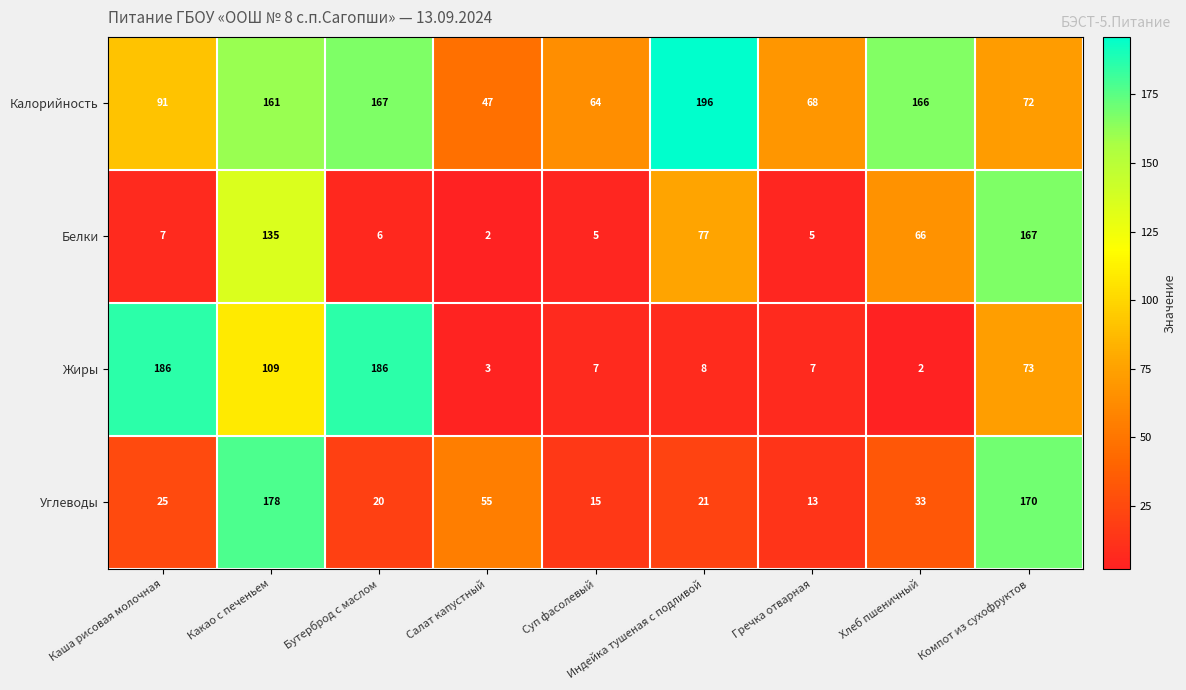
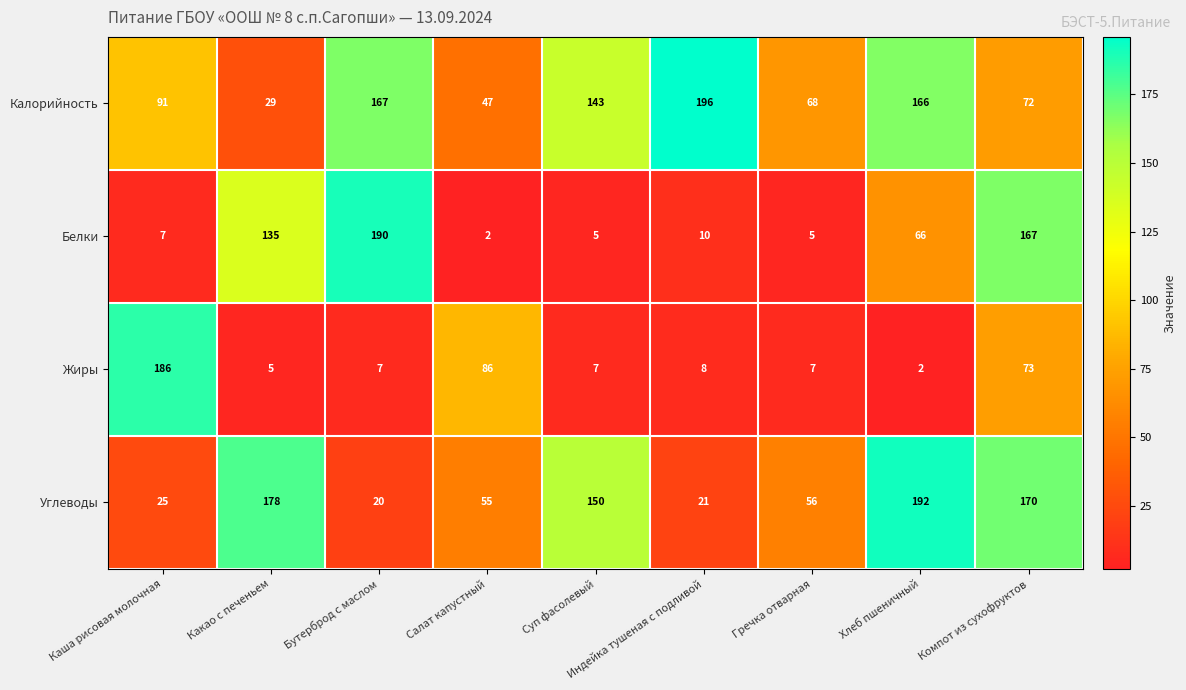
Калорийность, Какао с печеньем: 161 -> 29
Калорийность, Суп фасолевый: 64 -> 143
Белки, Бутерброд с маслом: 6 -> 190
Белки, Индейка тушеная с подливой: 77 -> 10
Жиры, Какао с печеньем: 109 -> 5
Жиры, Бутерброд с маслом: 186 -> 7
Жиры, Салат капустный: 3 -> 86
Углеводы, Суп фасолевый: 15 -> 150
Углеводы, Гречка отварная: 13 -> 56
Углеводы, Хлеб пшеничный: 33 -> 192
